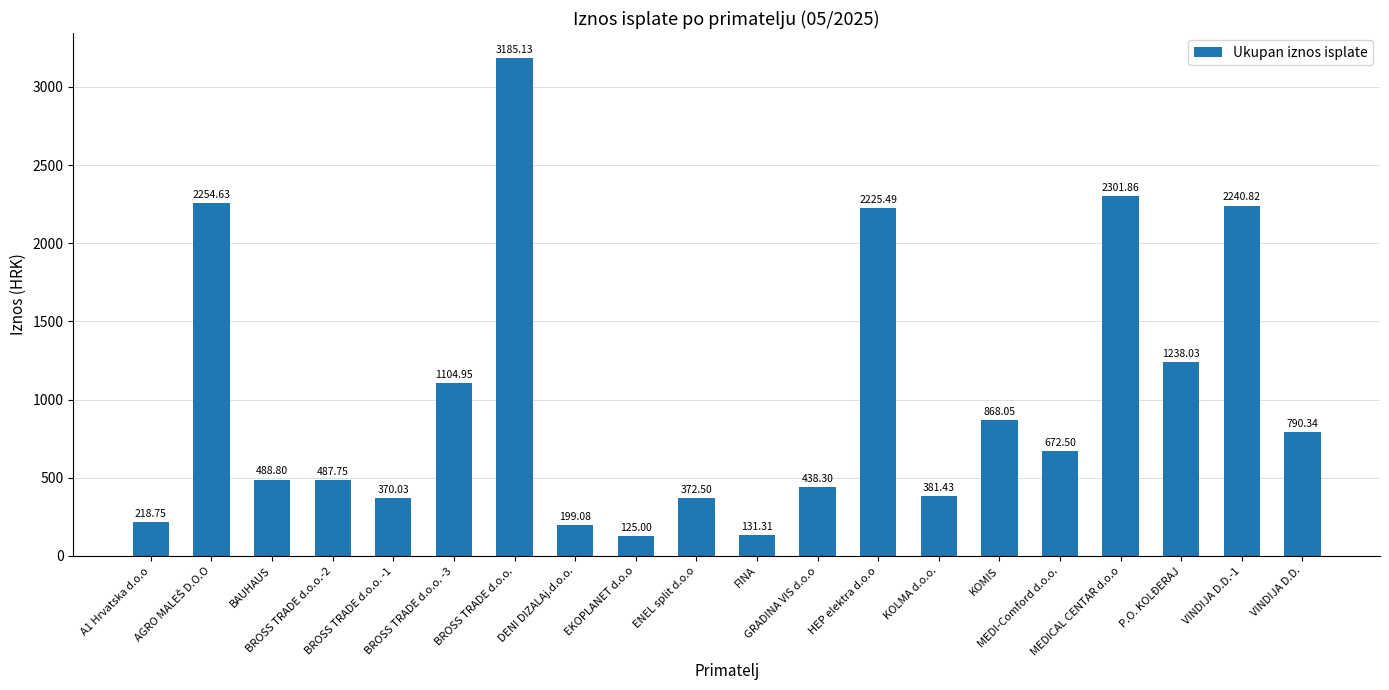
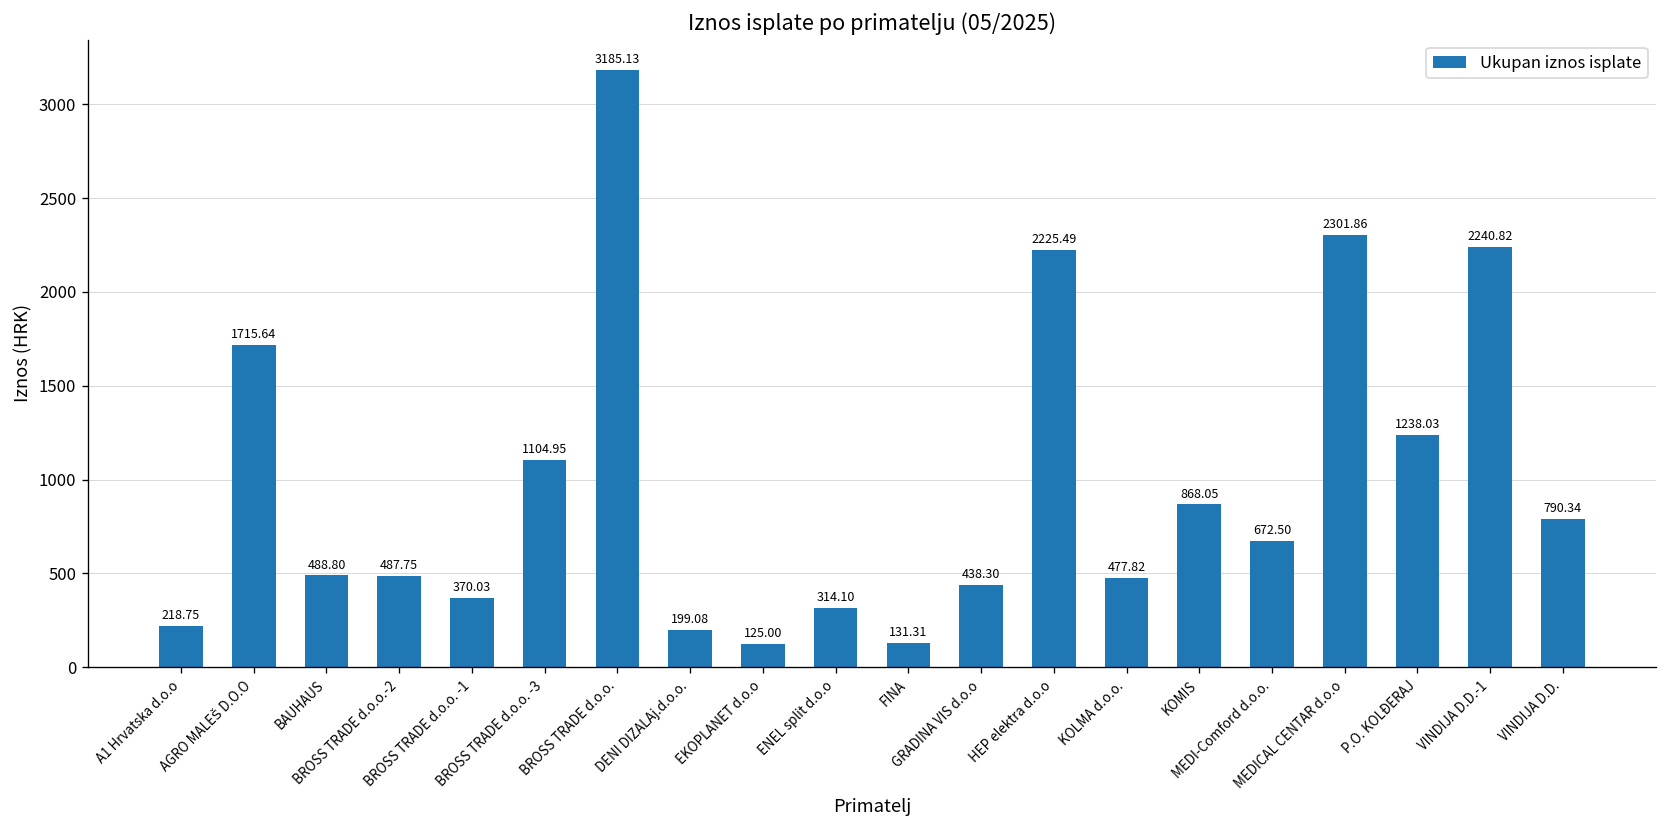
AGRO MALEŠ D.O.O: 2254.63 -> 1715.64
ENEL split d.o.o: 372.50 -> 314.10
KOLMA d.o.o.: 381.43 -> 477.82
